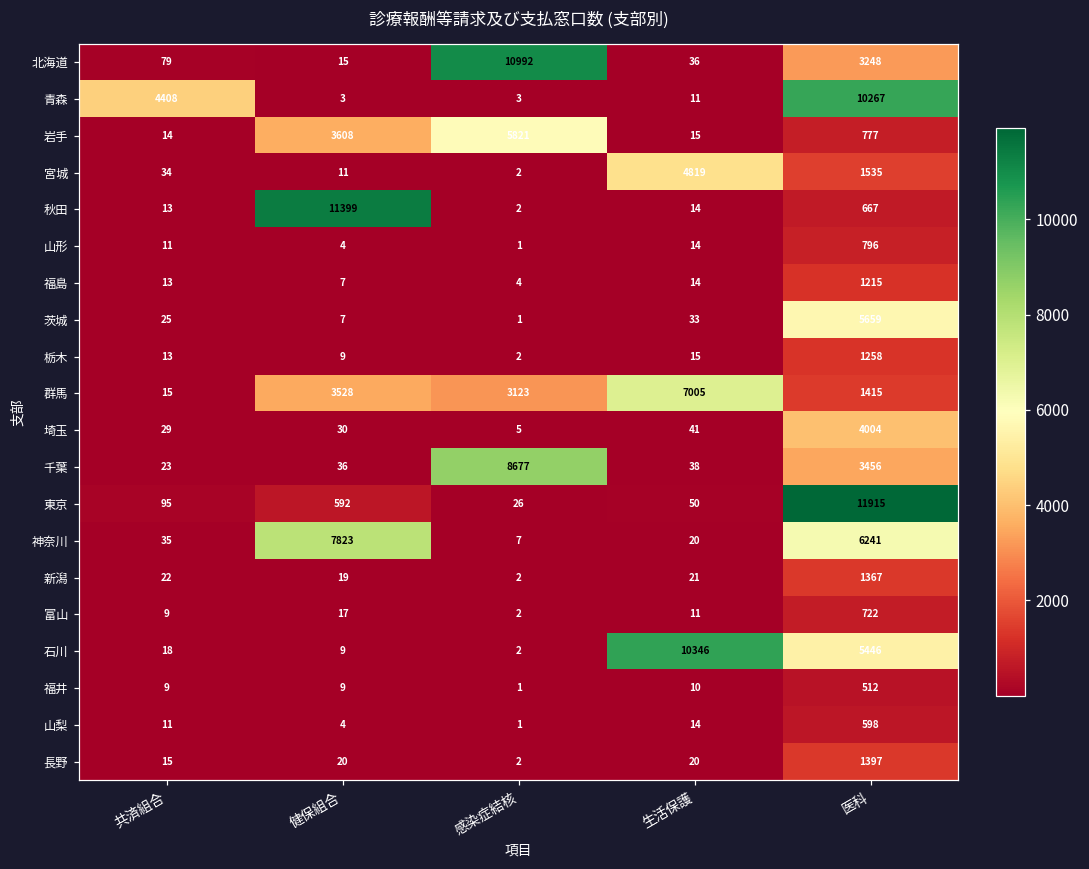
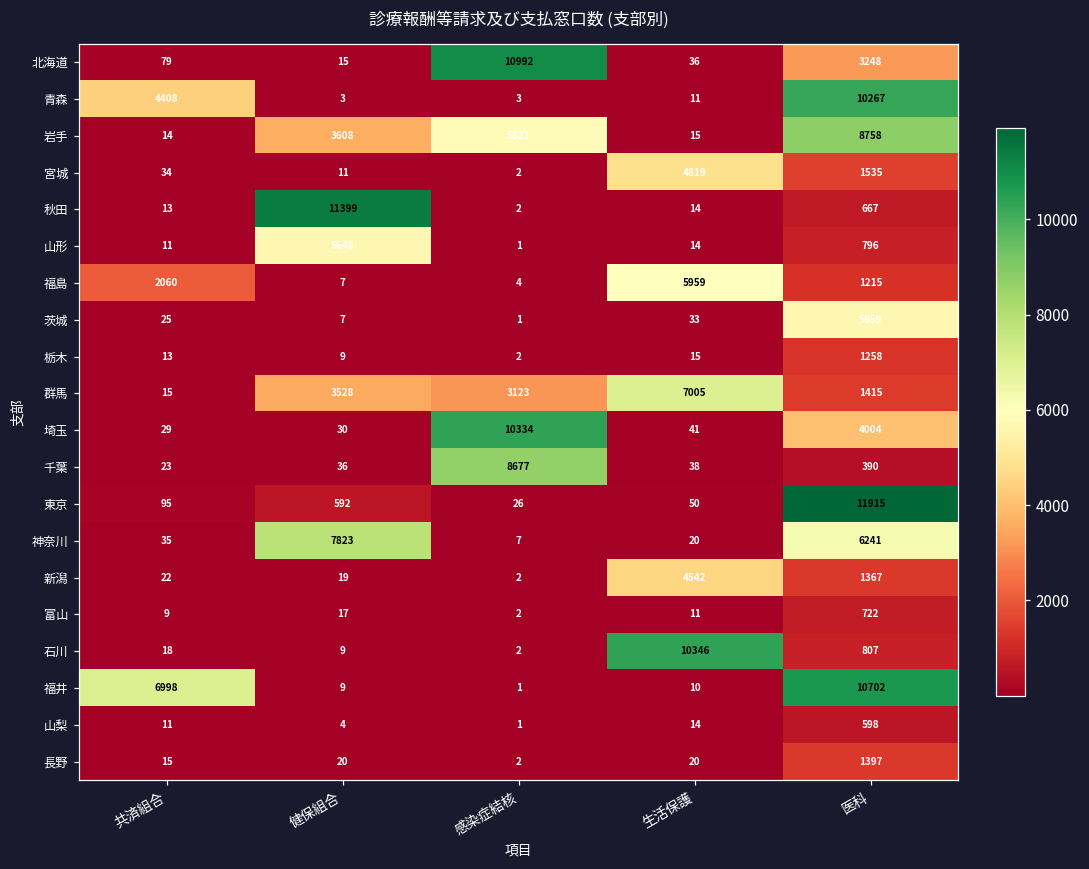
岩手, 医科: 777 -> 8758
山形, 健保組合: 4 -> 5648
福島, 共済組合: 13 -> 2060
福島, 生活保護: 14 -> 5959
埼玉, 感染症結核: 5 -> 10334
千葉, 医科: 3456 -> 390
新潟, 生活保護: 21 -> 4542
石川, 医科: 5446 -> 807
福井, 共済組合: 9 -> 6998
福井, 医科: 512 -> 10702
